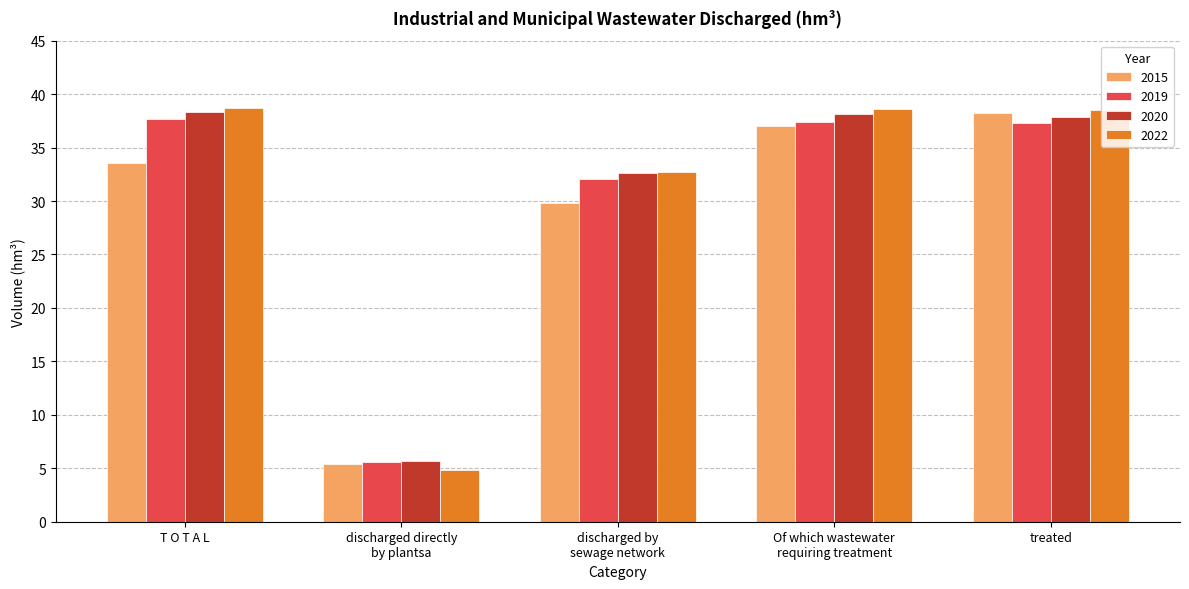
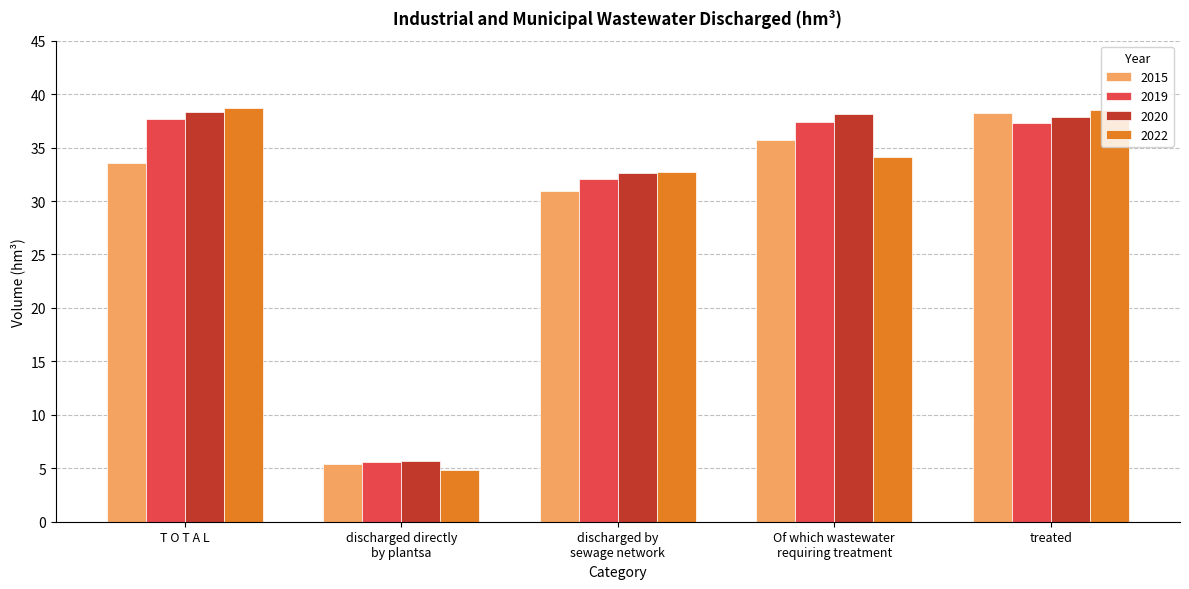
2015, discharged by sewage network: 29.8 -> 30.9
2015, Of which wastewater requiring treatment: 37.0 -> 35.7
2022, Of which wastewater requiring treatment: 38.6 -> 34.1
